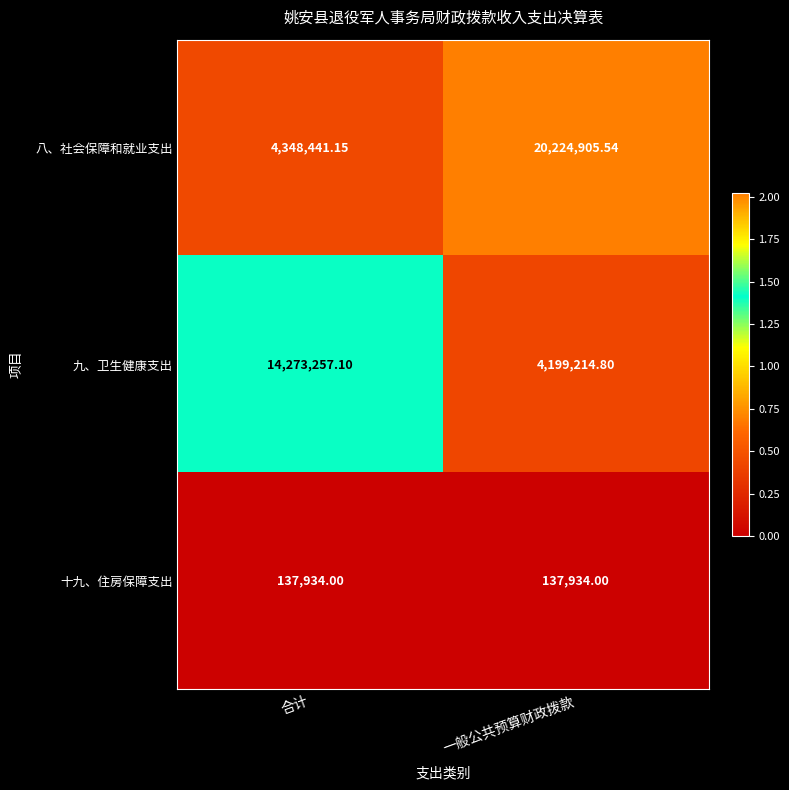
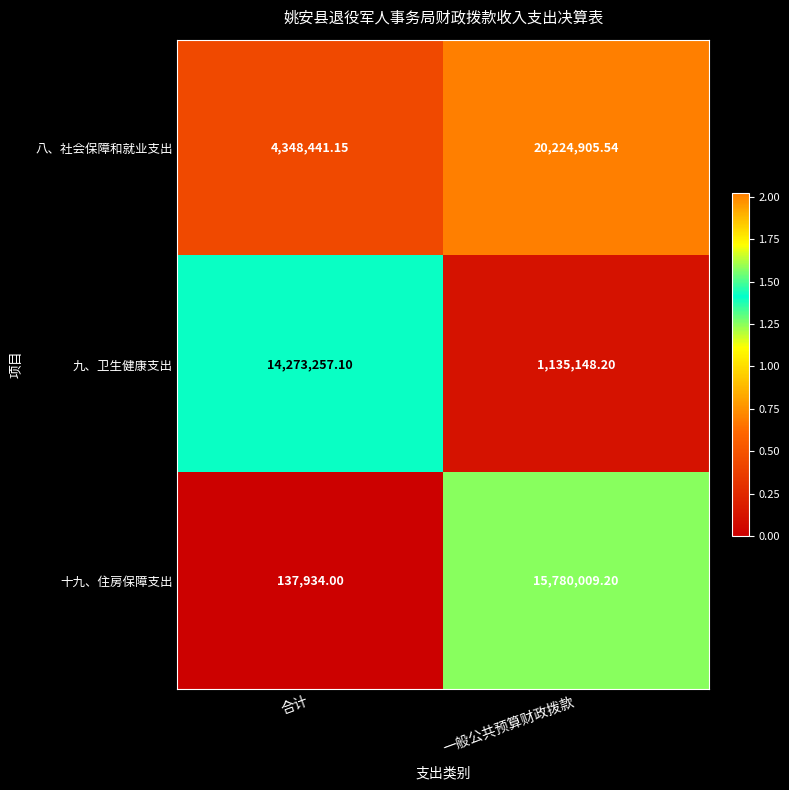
九、卫生健康支出, 一般公共预算财政拨款: 4,199,214.80 -> 1,135,148.20
十九、住房保障支出, 一般公共预算财政拨款: 137,934.00 -> 15,780,009.20
